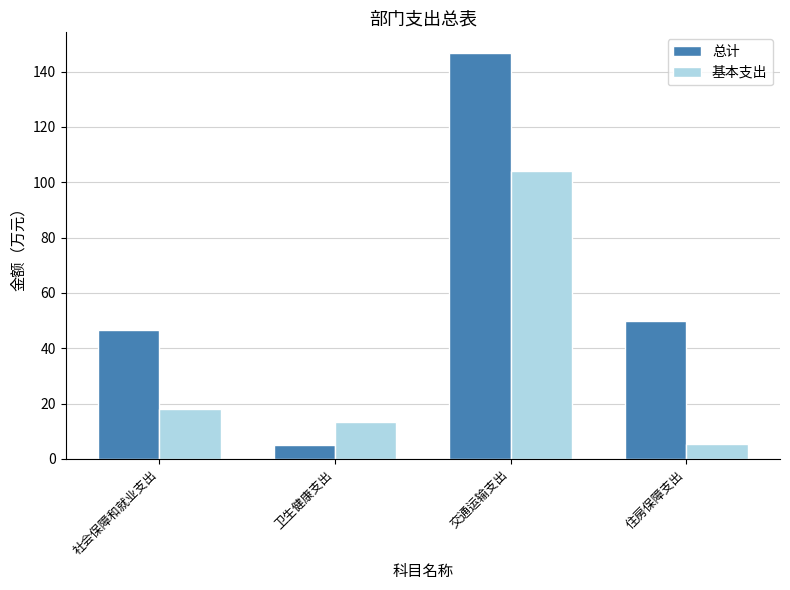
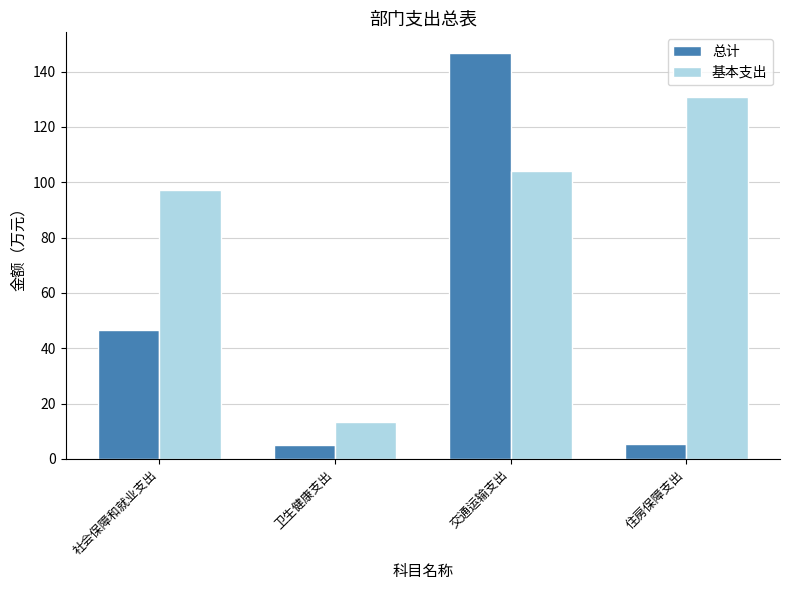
基本支出, 社会保障和就业支出: 18 -> 97
总计, 住房保障支出: 50 -> 6
基本支出, 住房保障支出: 6 -> 131
